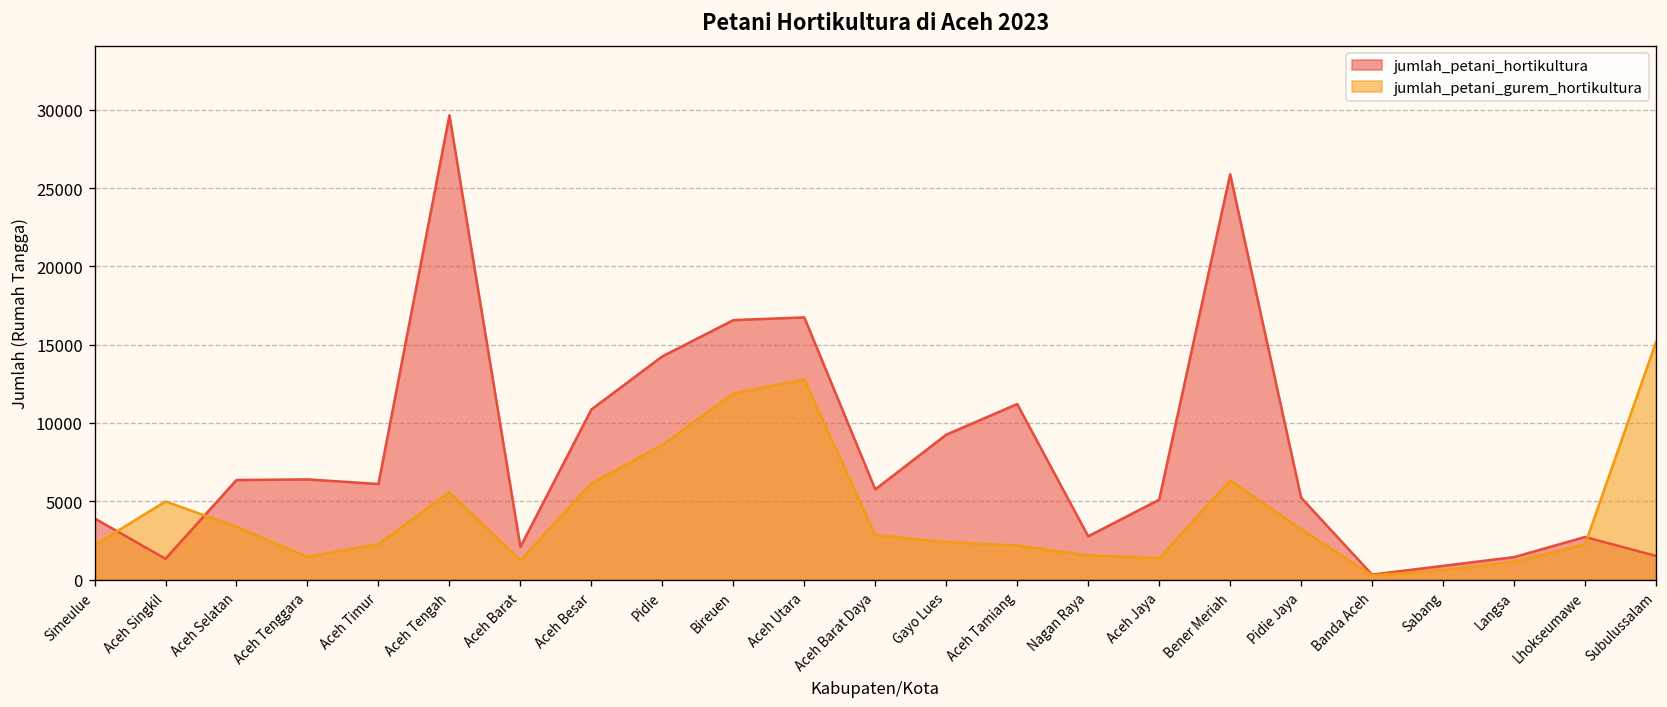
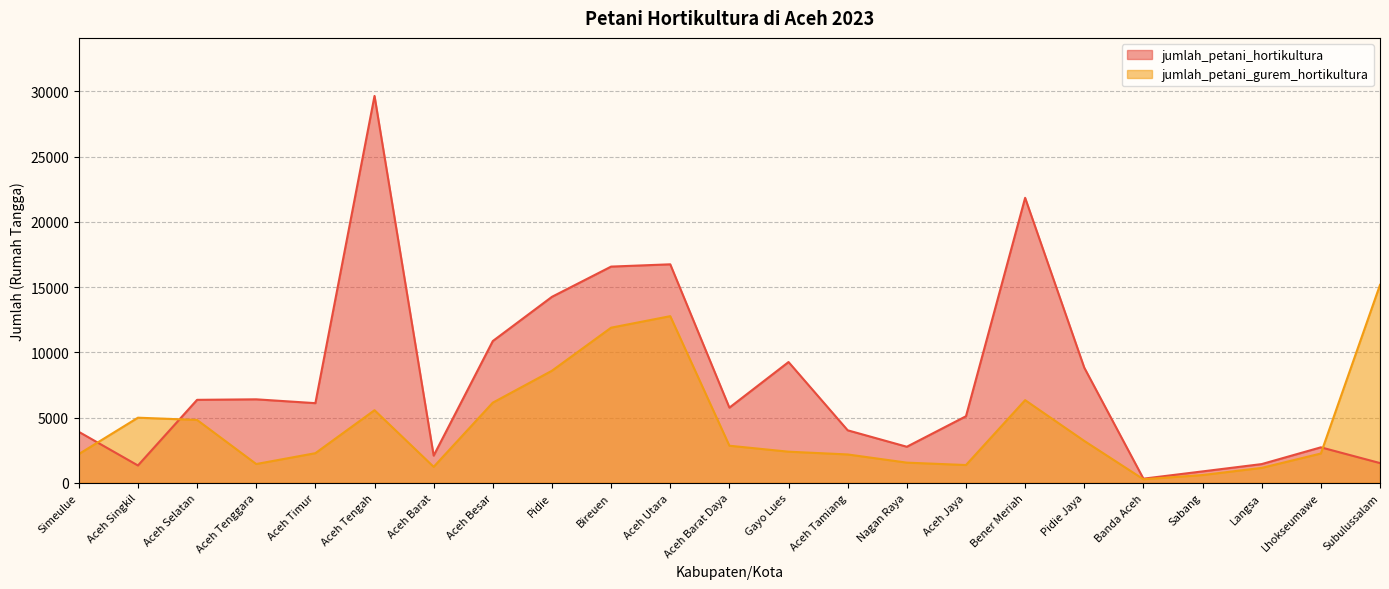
jumlah_petani_gurem_hortikultura, Aceh Selatan: 3400 -> 4800
jumlah_petani_hortikultura, Aceh Tamiang: 11200 -> 4000
jumlah_petani_hortikultura, Bener Meriah: 25900 -> 21800
jumlah_petani_hortikultura, Pidie Jaya: 5200 -> 8800
